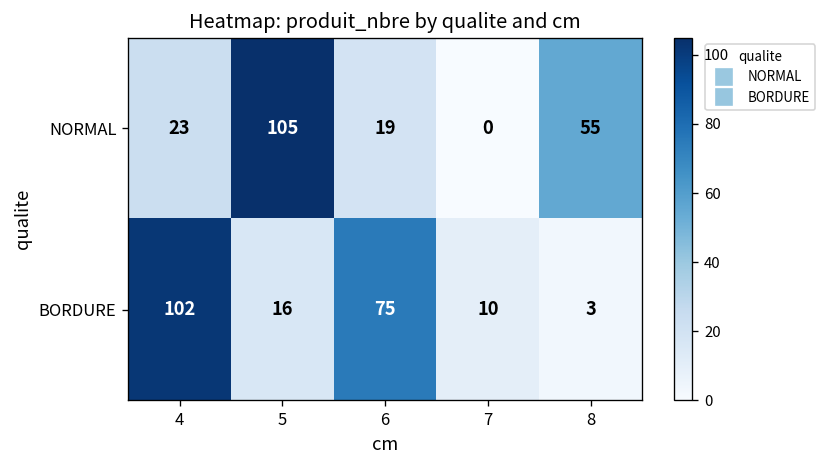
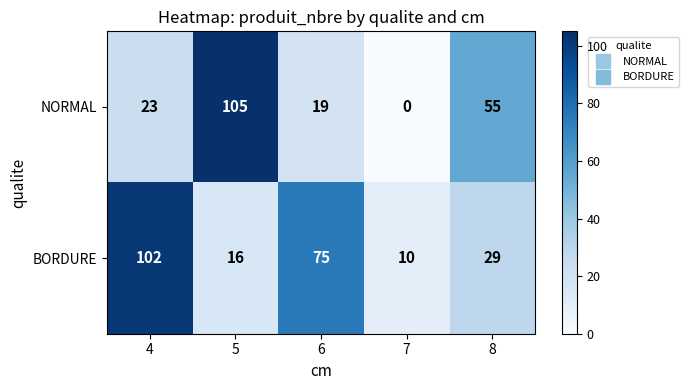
BORDURE, 8: 3 -> 29
